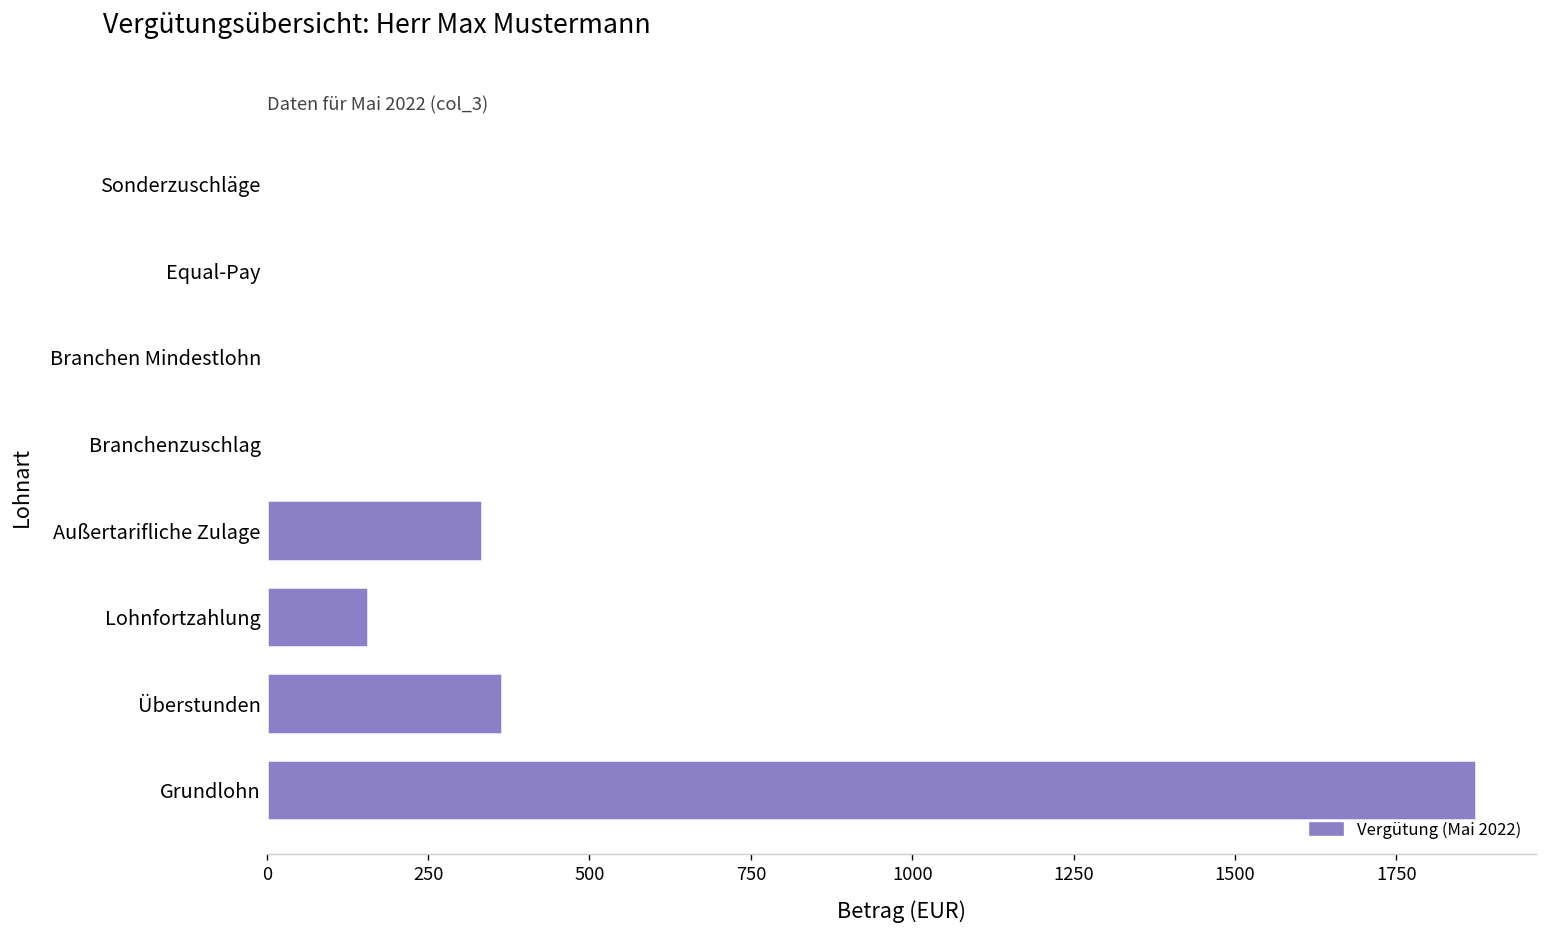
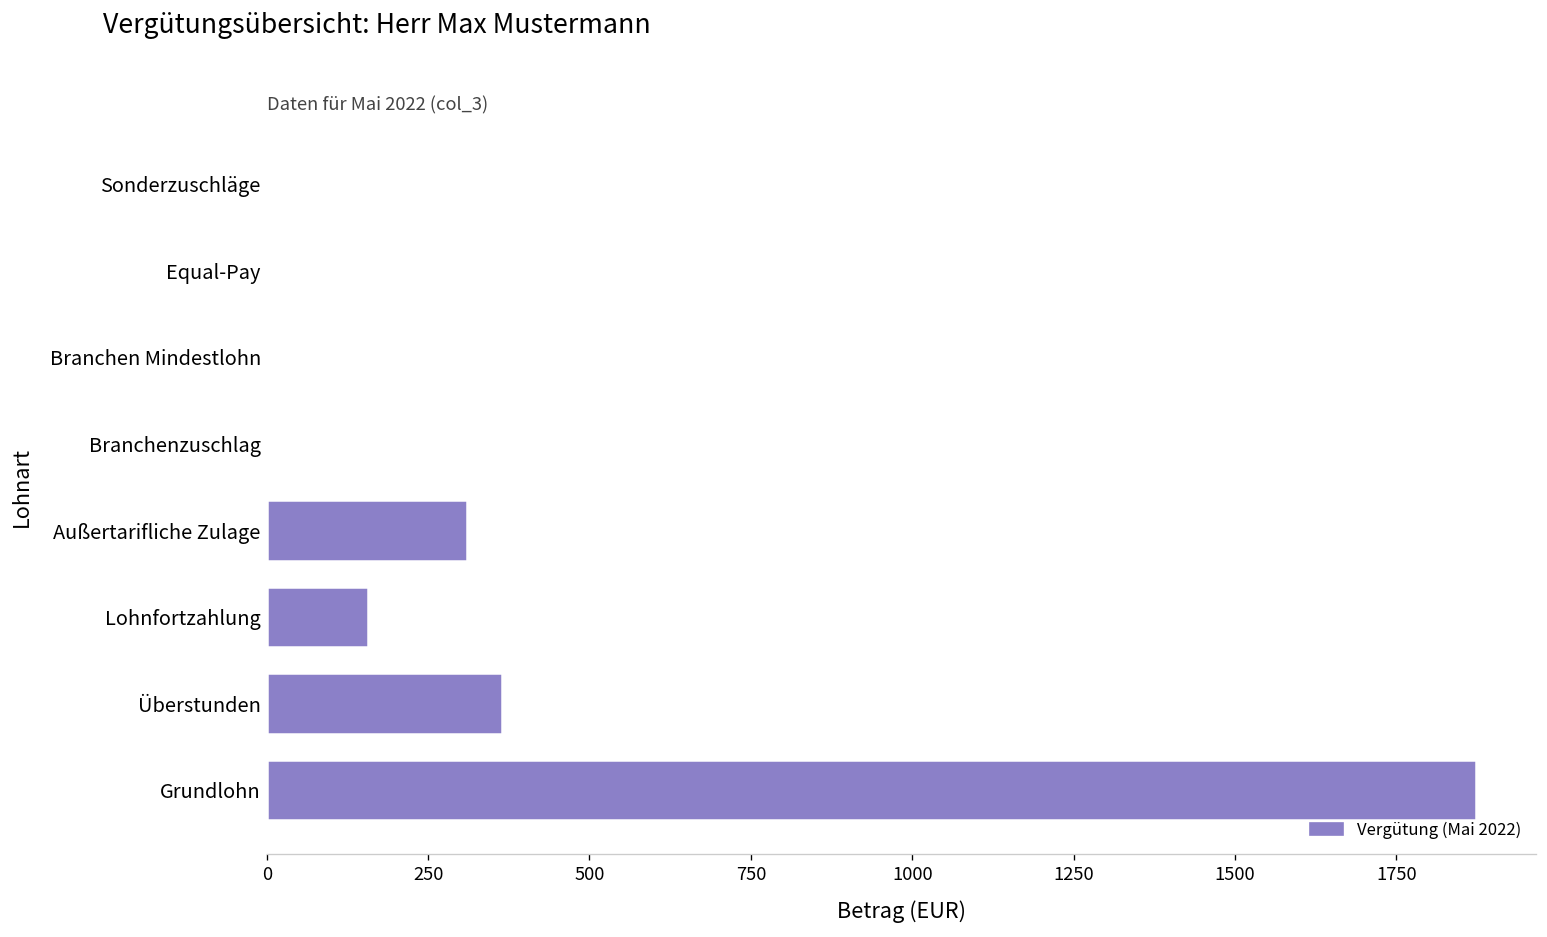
Außertarifliche Zulage: 330 -> 310
